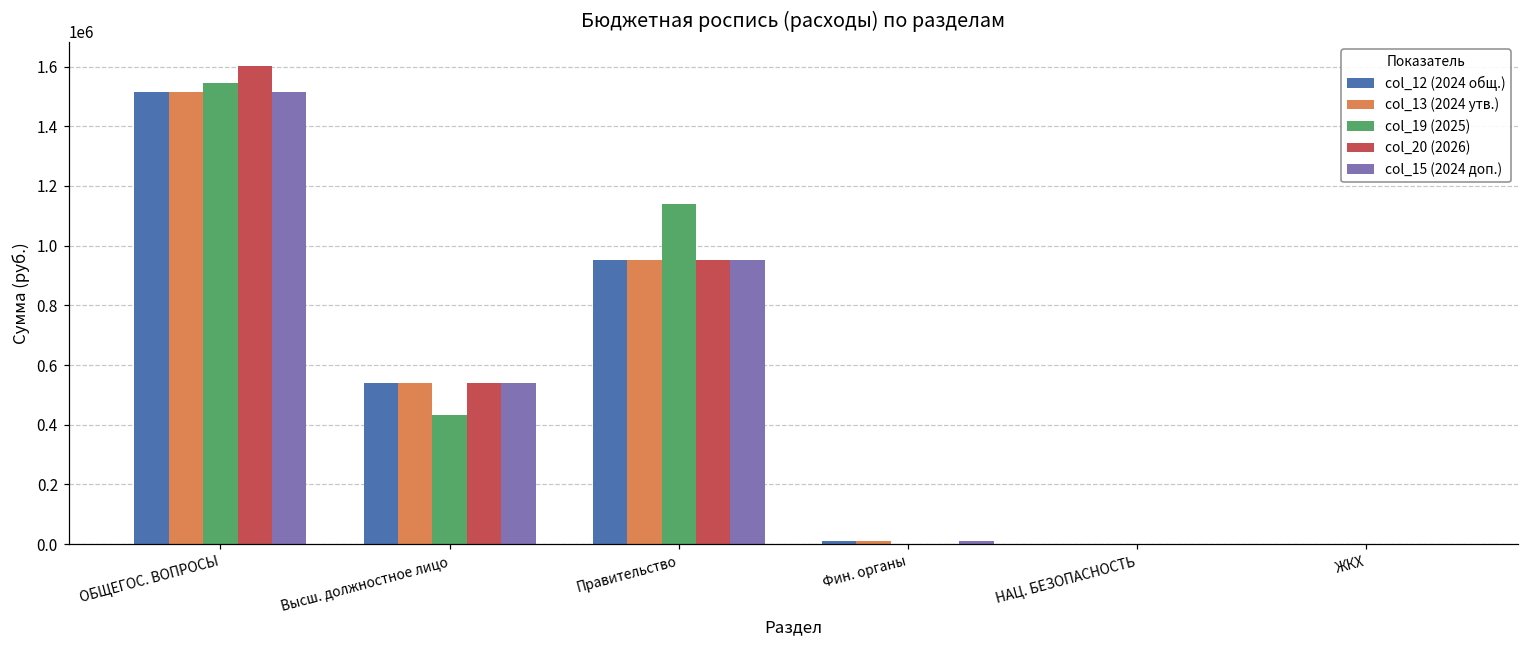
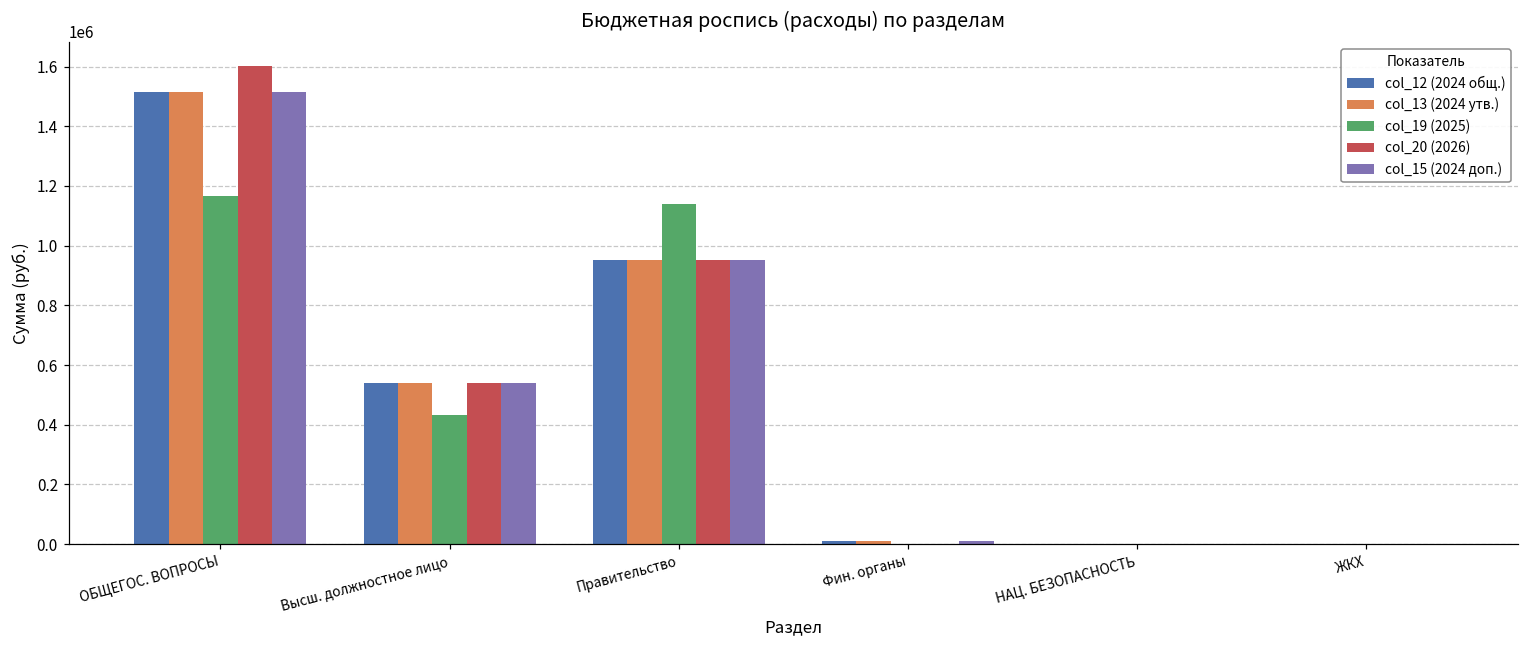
col_19 (2025), ОБЩЕГОС. ВОПРОСЫ: 1550000 -> 1170000
